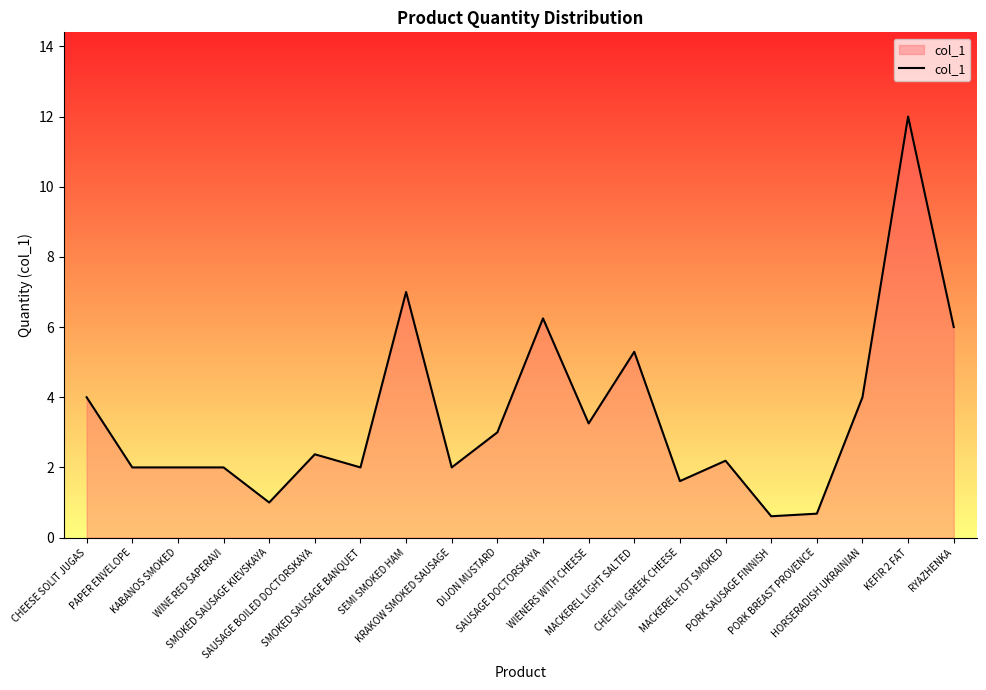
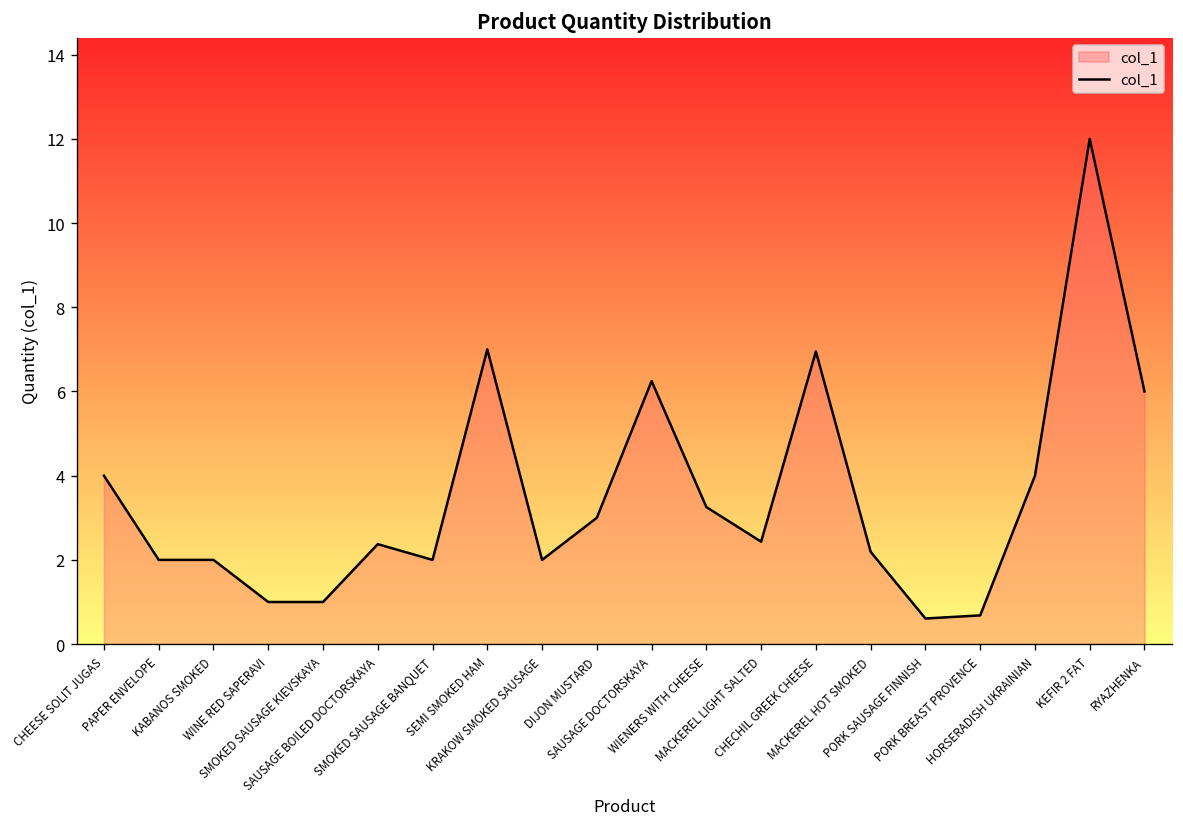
WINE RED SAPERAVI: 2 -> 1
MACKEREL LIGHT SALTED: 5.3 -> 2.4
CHECHIL GREEK CHEESE: 1.6 -> 7.0
